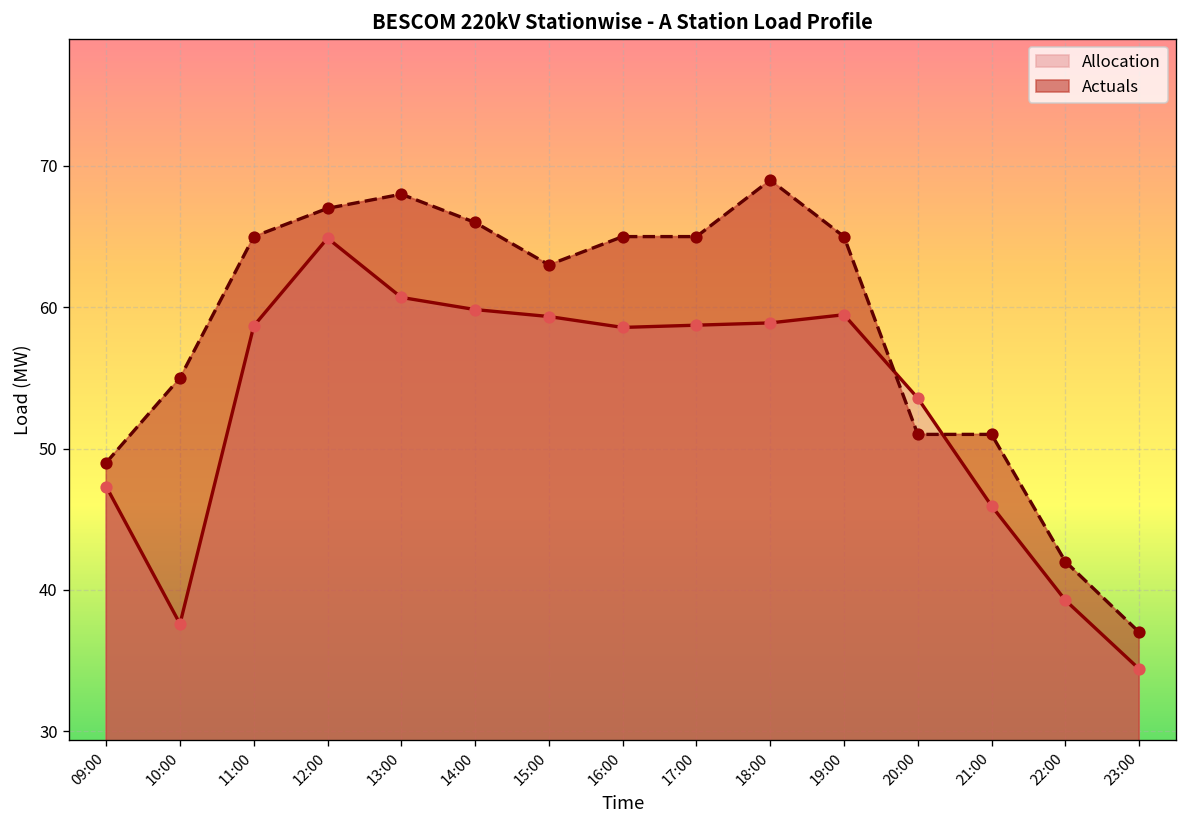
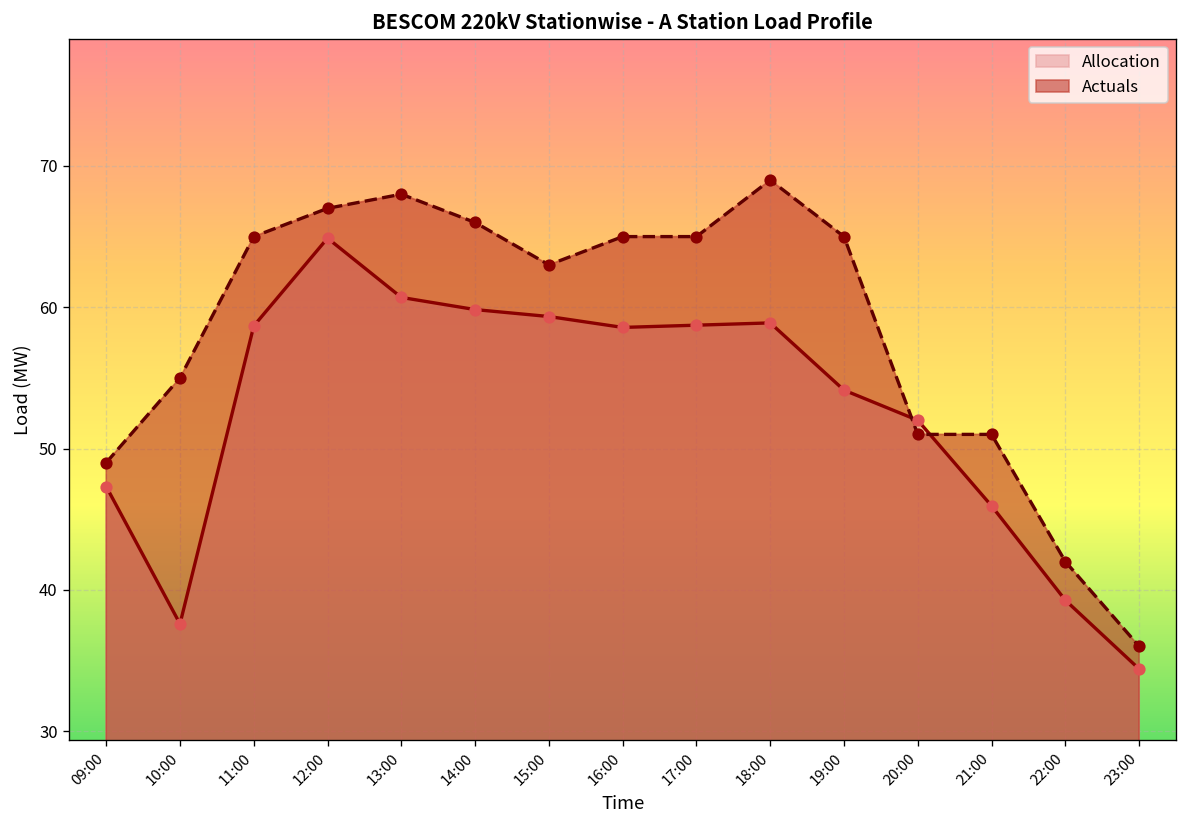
Allocation, 19:00: 59.5 -> 54.1
Allocation, 20:00: 53.6 -> 52.0
Actuals, 23:00: 37 -> 36
